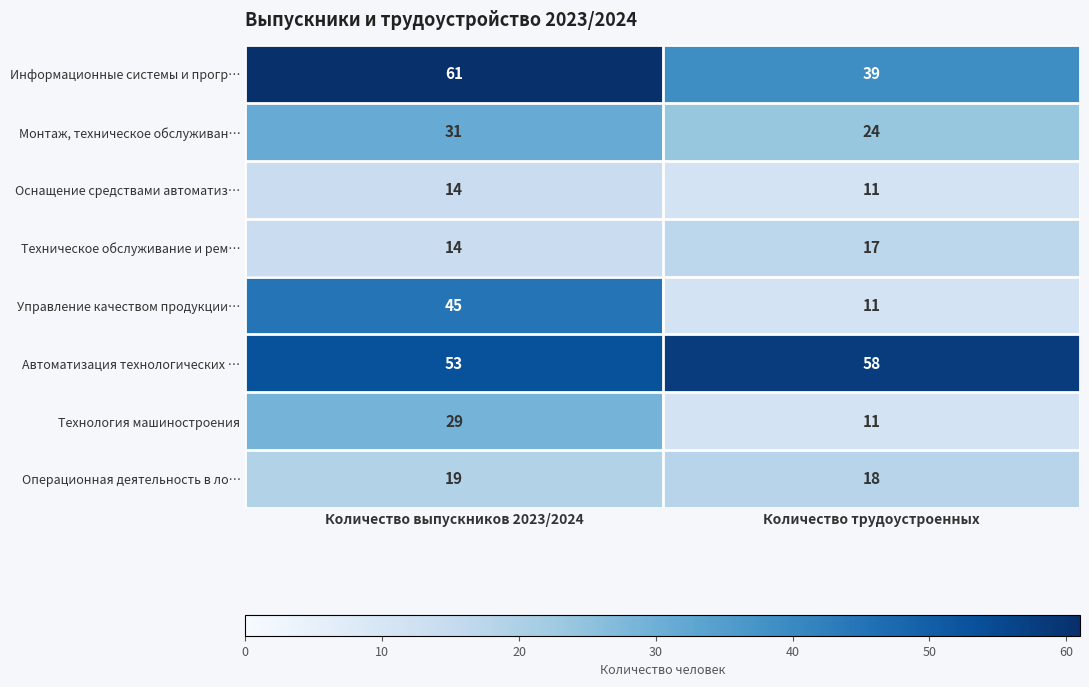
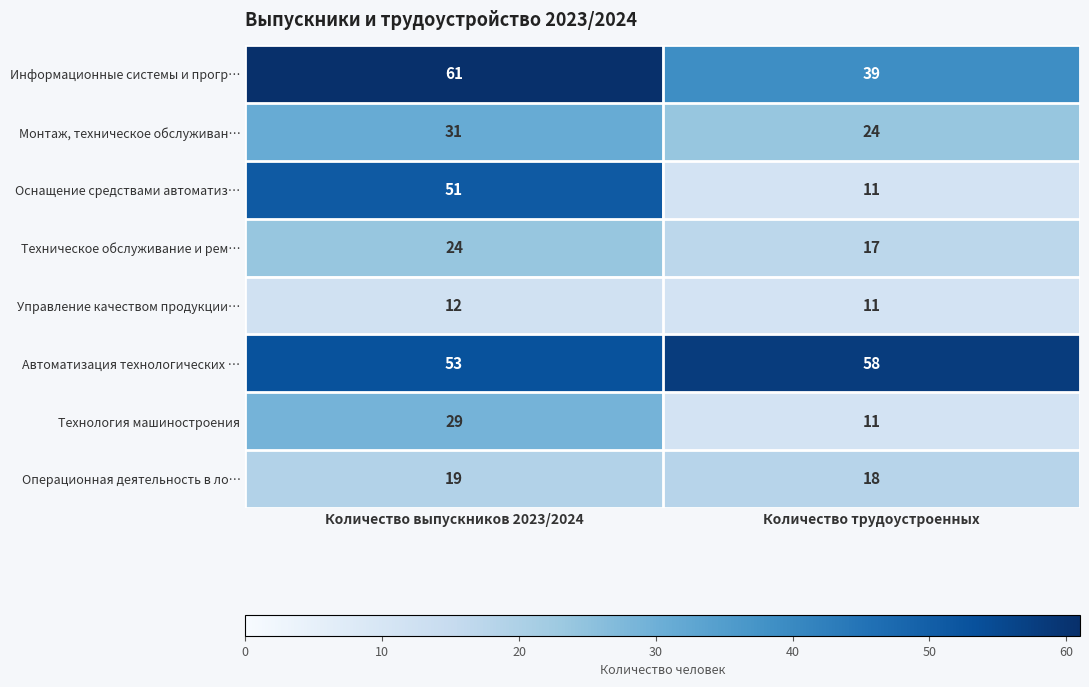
Оснащение средствами автоматиз…, Количество выпускников 2023/2024: 14 -> 51
Техническое обслуживание и рем…, Количество выпускников 2023/2024: 14 -> 24
Управление качеством продукции…, Количество выпускников 2023/2024: 45 -> 12
